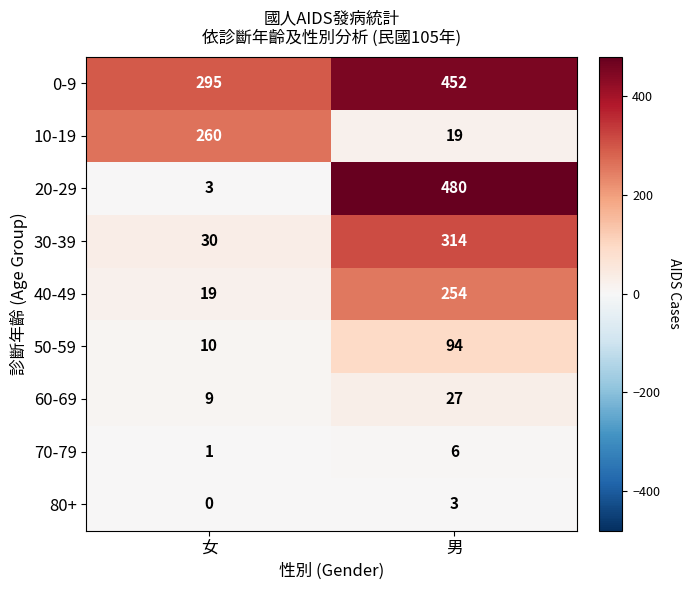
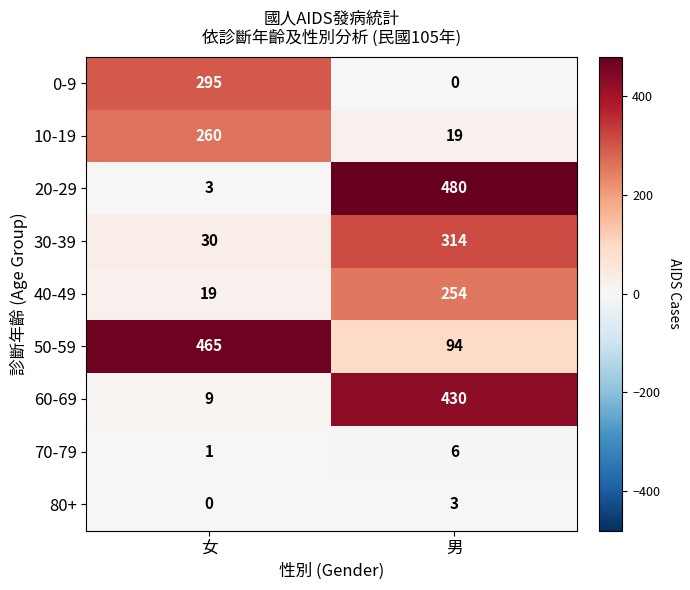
0-9, 男: 452 -> 0
50-59, 女: 10 -> 465
60-69, 男: 27 -> 430
